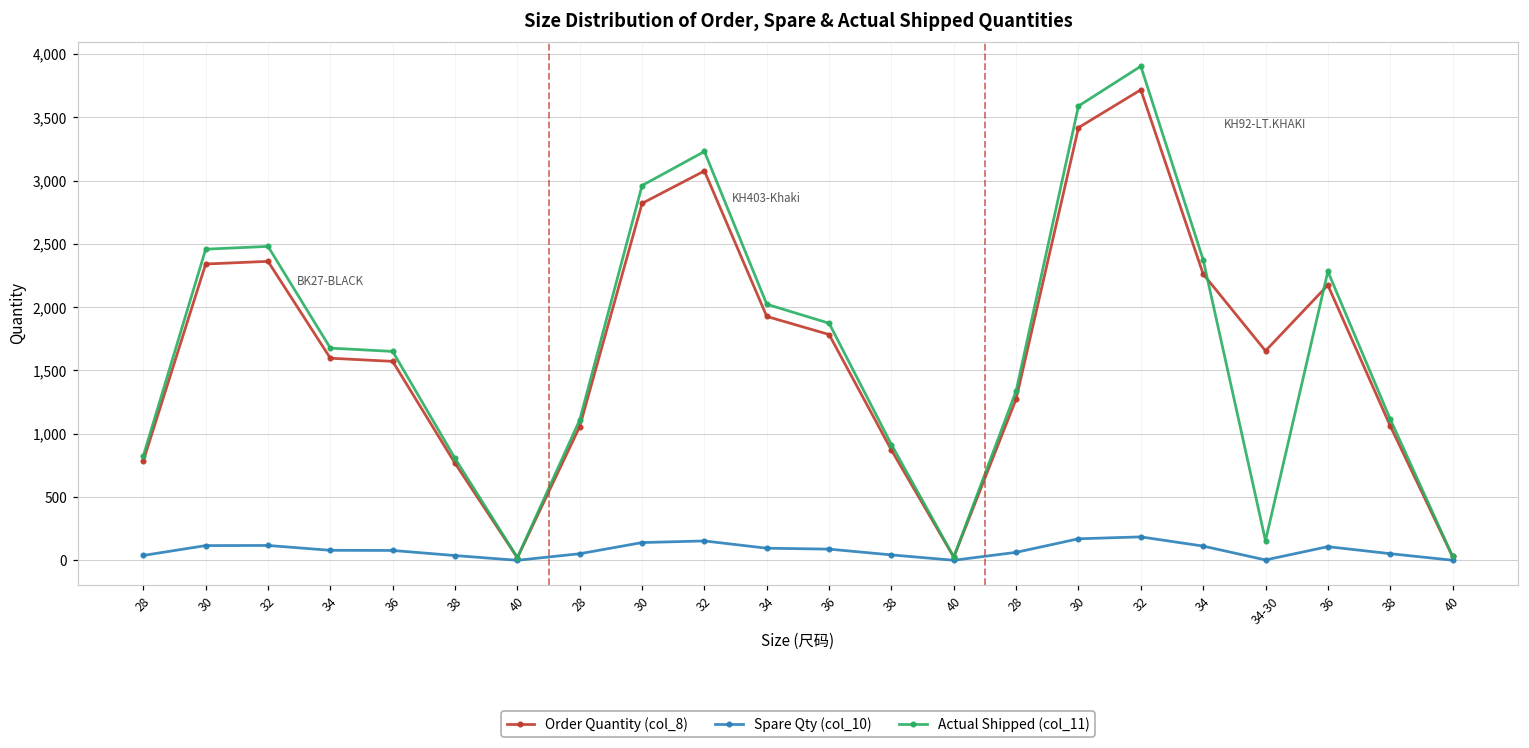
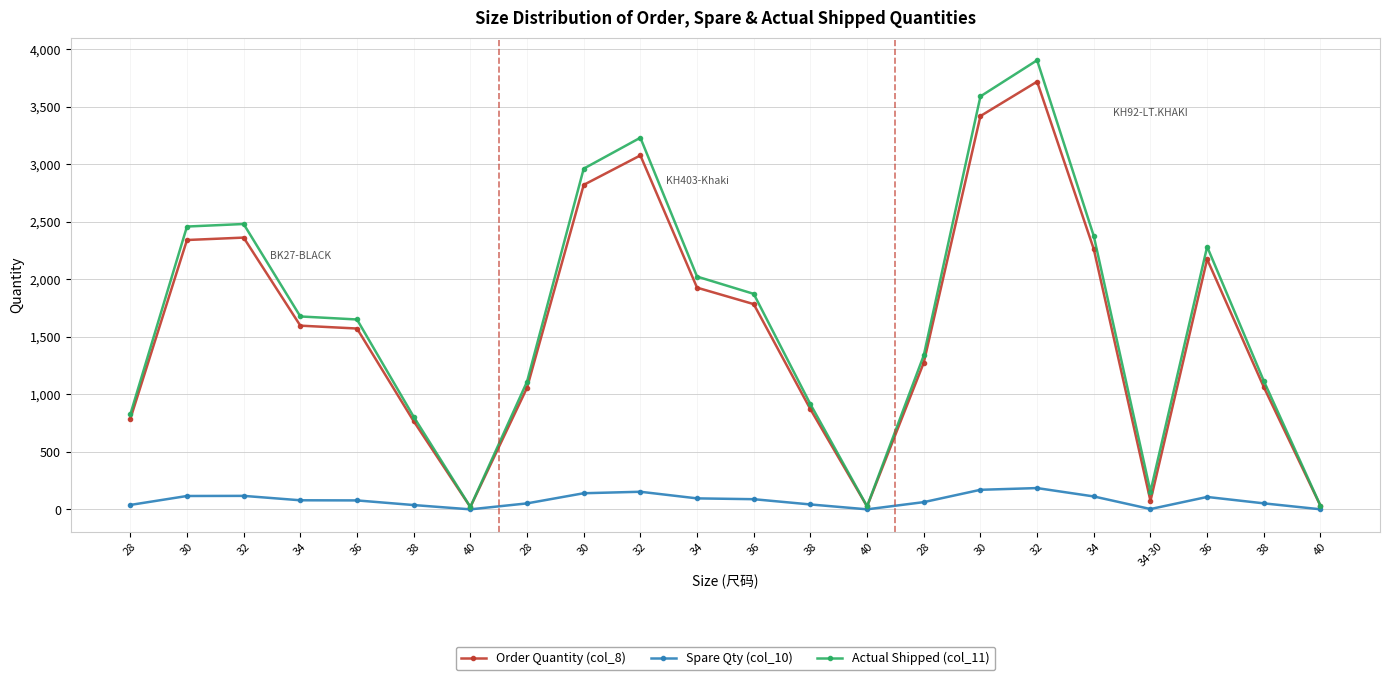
Order Quantity (col_8), 34-30: 1,660 -> 70
